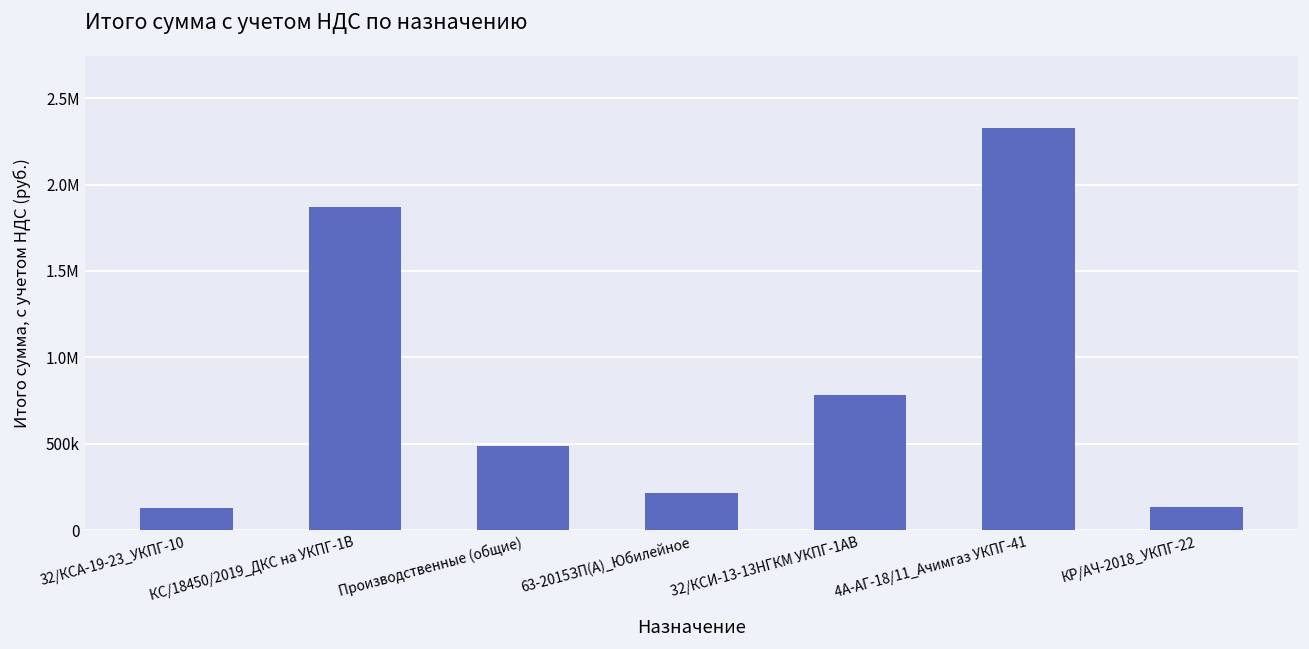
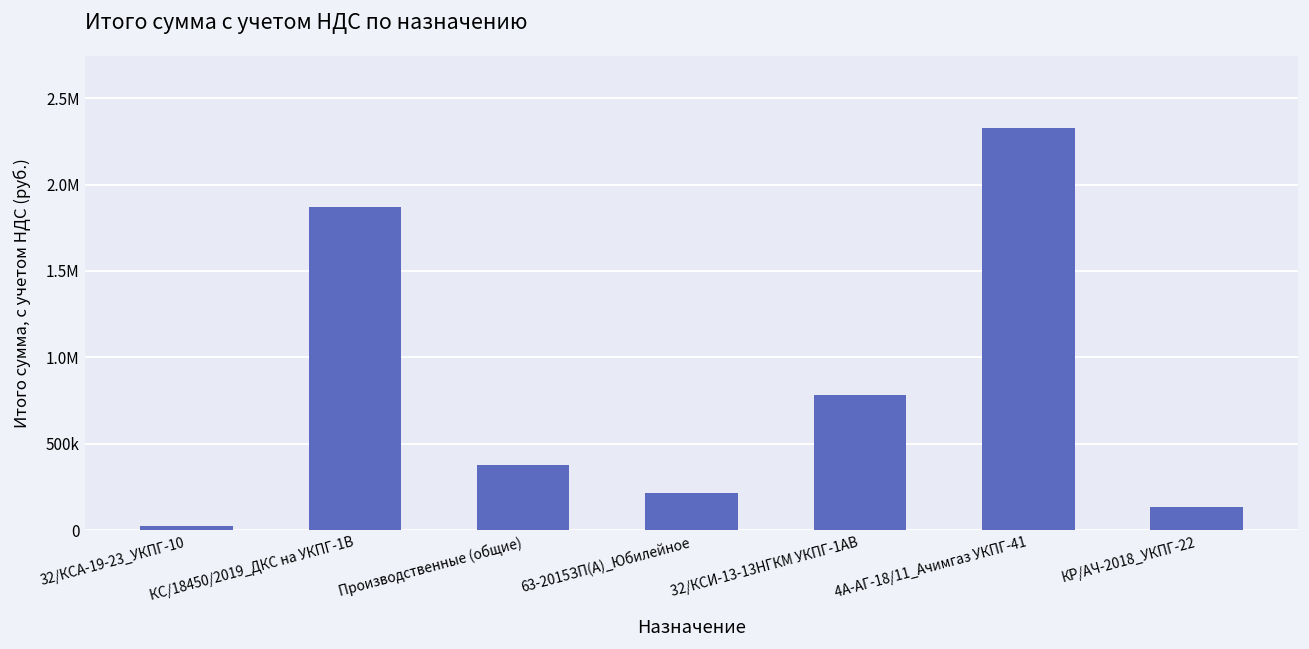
32/КСА-19-23_УКПГ-10: 130000 -> 20000
Производственные (общие): 490000 -> 380000
